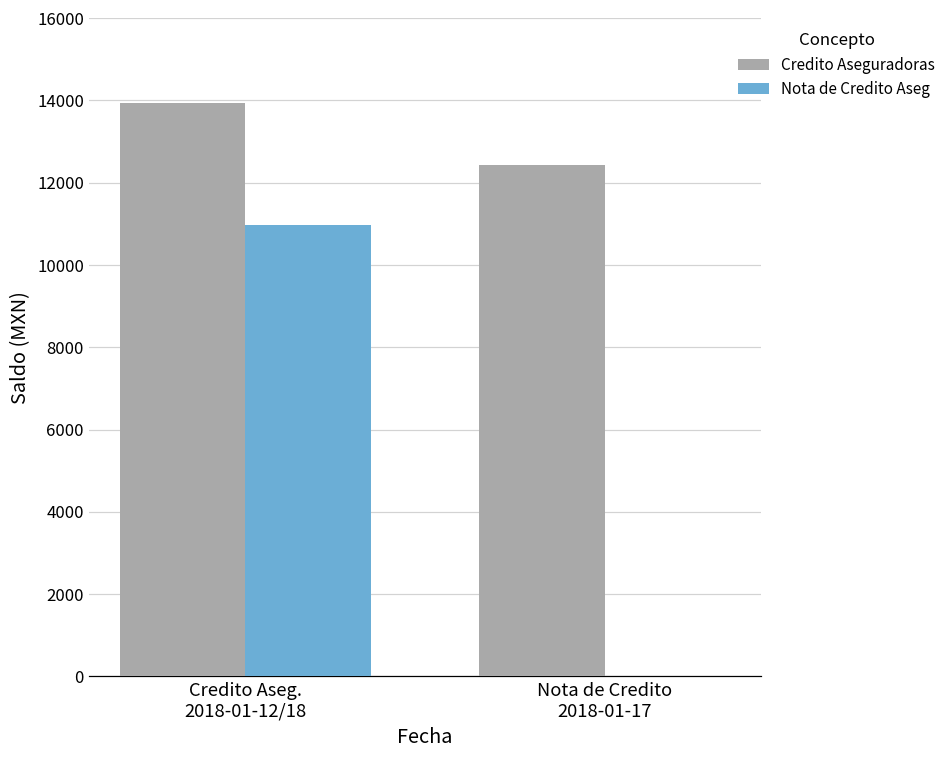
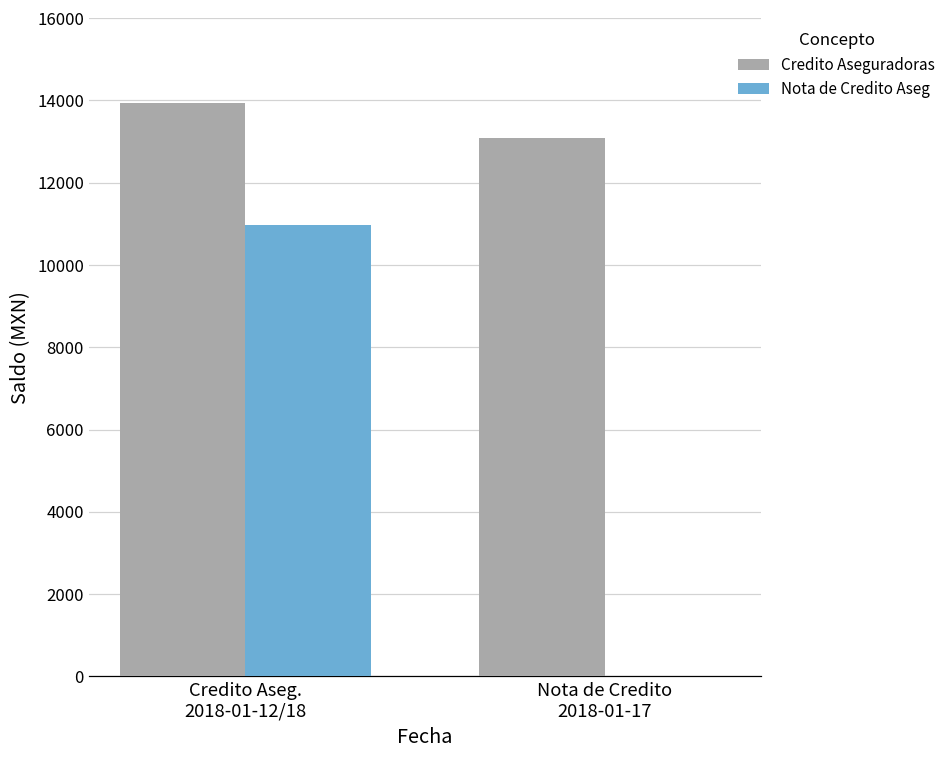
Credito Aseguradoras, Nota de Credito 2018-01-17: 12400 -> 13100
